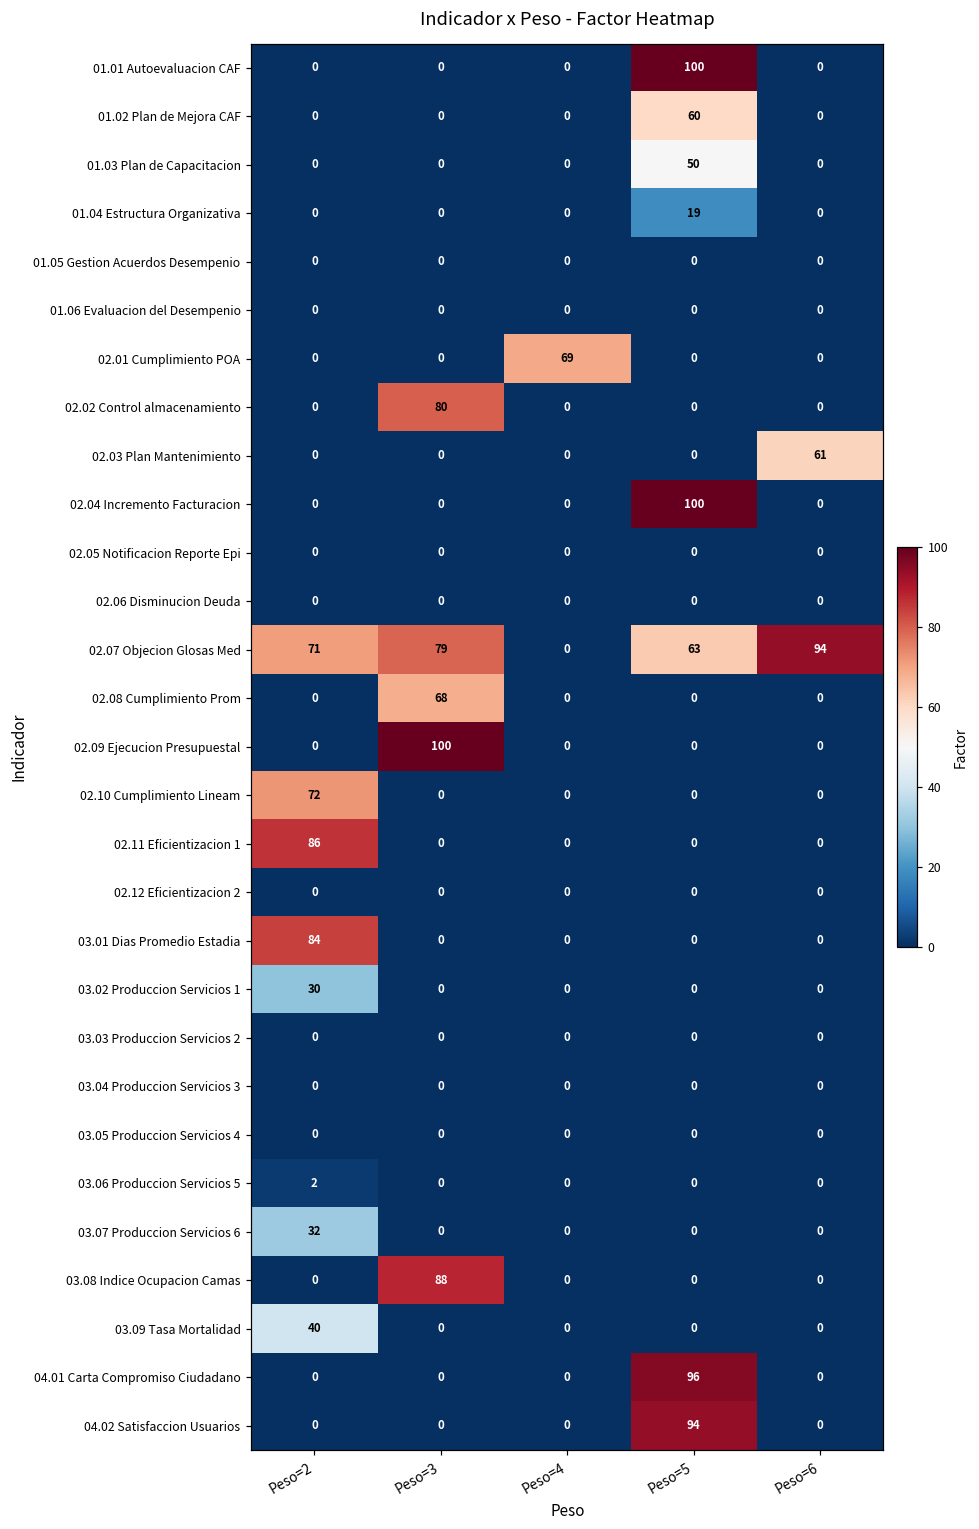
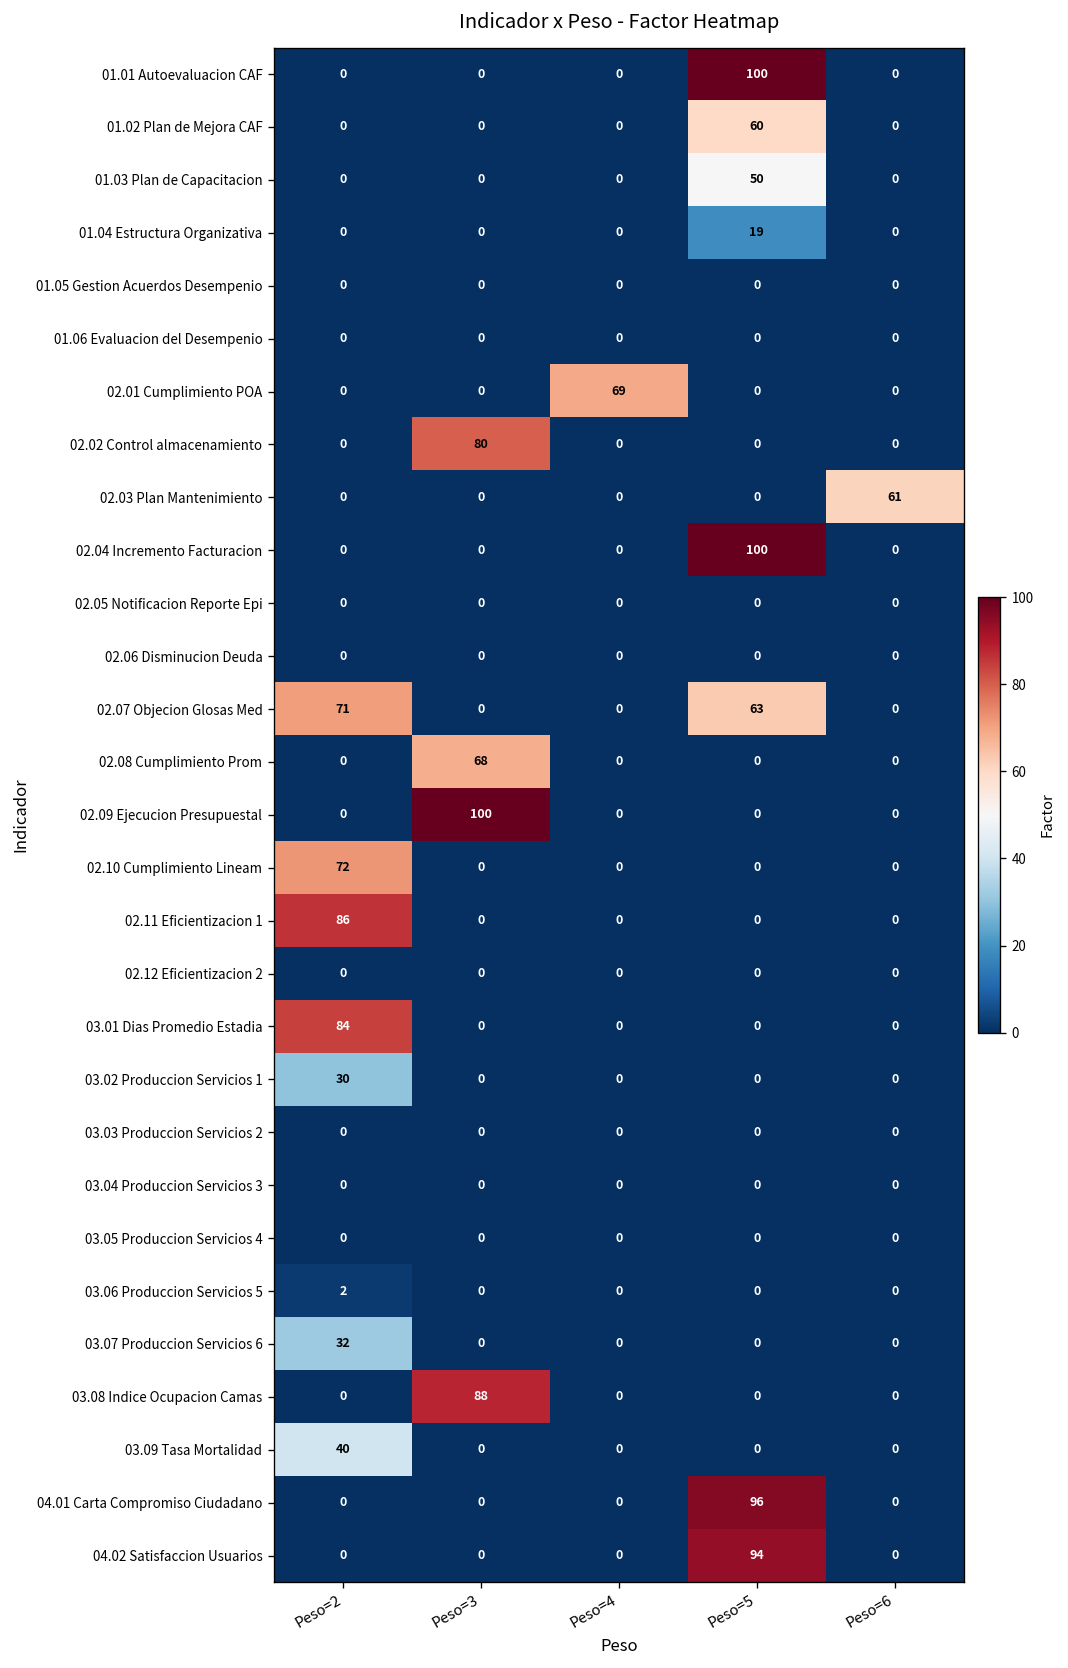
02.07 Objecion Glosas Med, Peso=3: 79 -> 0
02.07 Objecion Glosas Med, Peso=6: 94 -> 0
